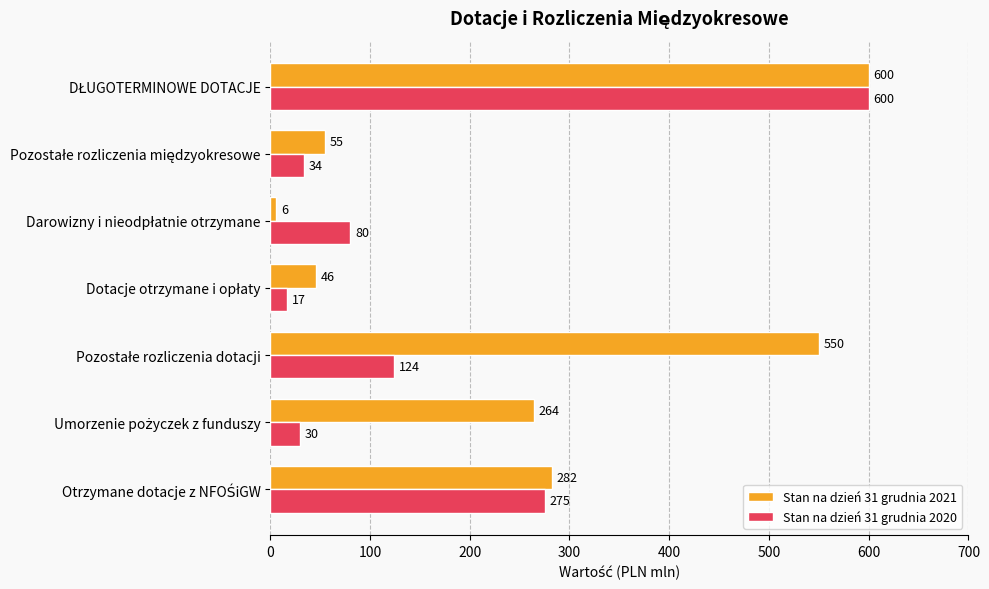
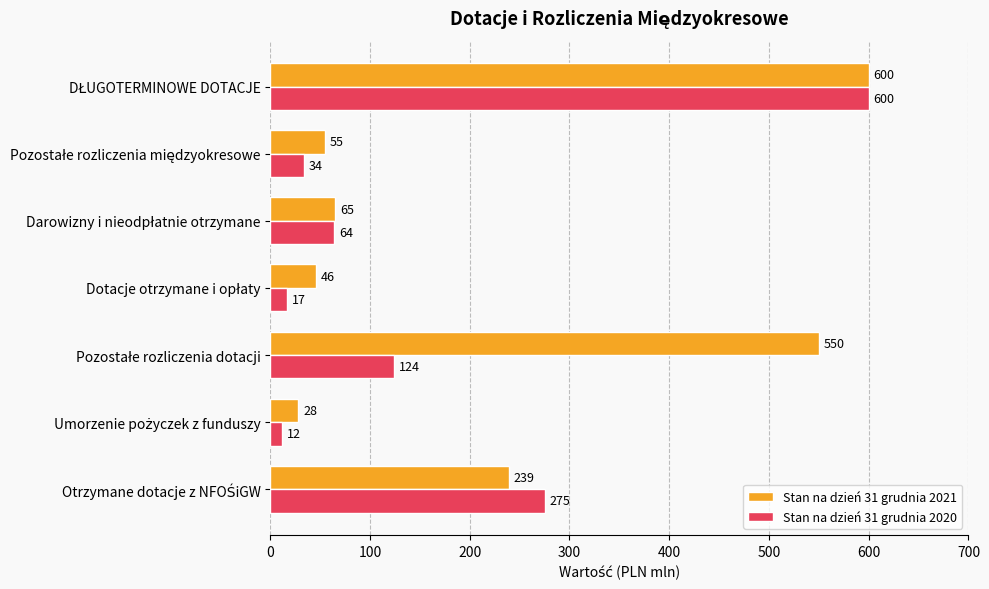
Stan na dzień 31 grudnia 2021, Darowizny i nieodpłatnie otrzymane: 6 -> 65
Stan na dzień 31 grudnia 2020, Darowizny i nieodpłatnie otrzymane: 80 -> 64
Stan na dzień 31 grudnia 2021, Umorzenie pożyczek z funduszy: 264 -> 28
Stan na dzień 31 grudnia 2020, Umorzenie pożyczek z funduszy: 30 -> 12
Stan na dzień 31 grudnia 2021, Otrzymane dotacje z NFOŚiGW: 282 -> 239
